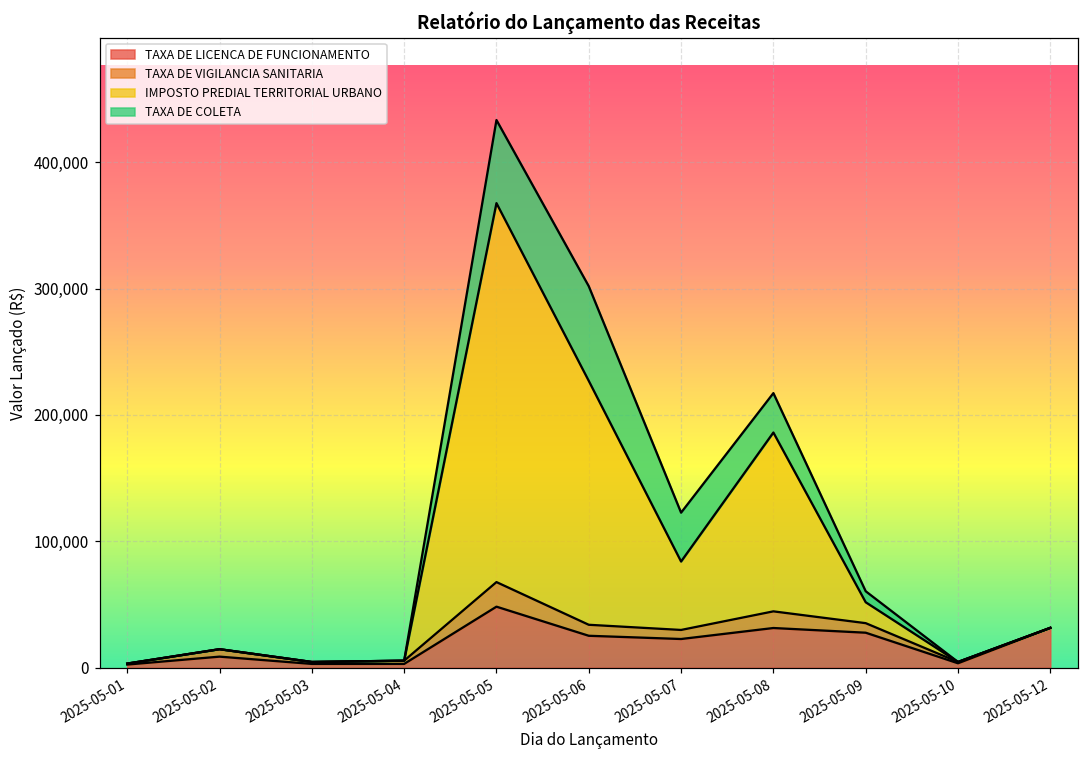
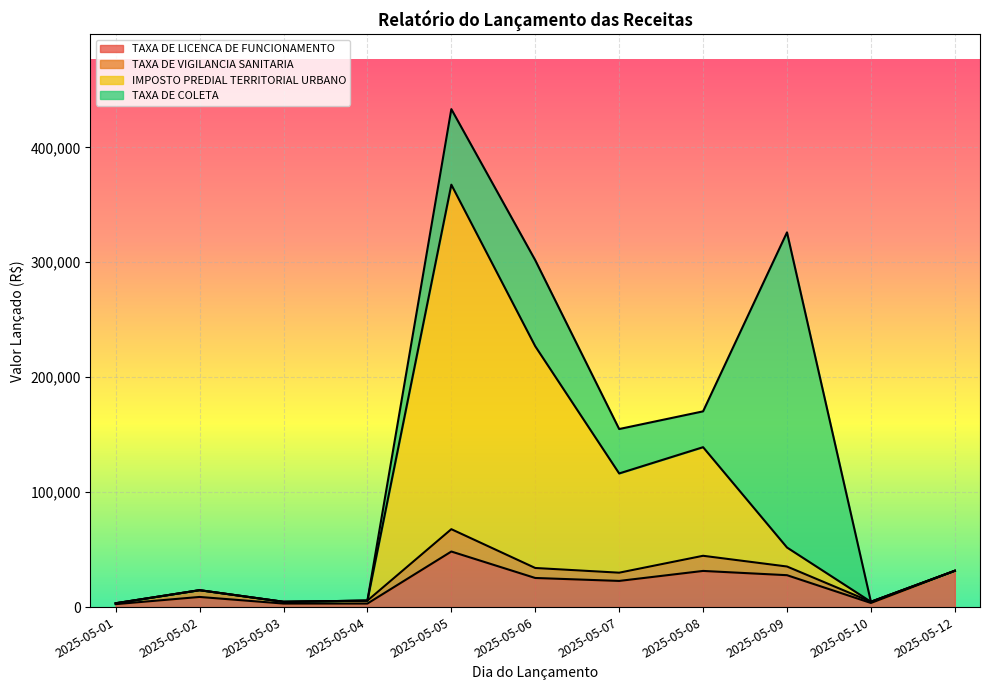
IMPOSTO PREDIAL TERRITORIAL URBANO, 2025-05-07: 54,000 -> 86,000
IMPOSTO PREDIAL TERRITORIAL URBANO, 2025-05-08: 141,000 -> 94,000
TAXA DE COLETA, 2025-05-09: 9,000 -> 274,000
